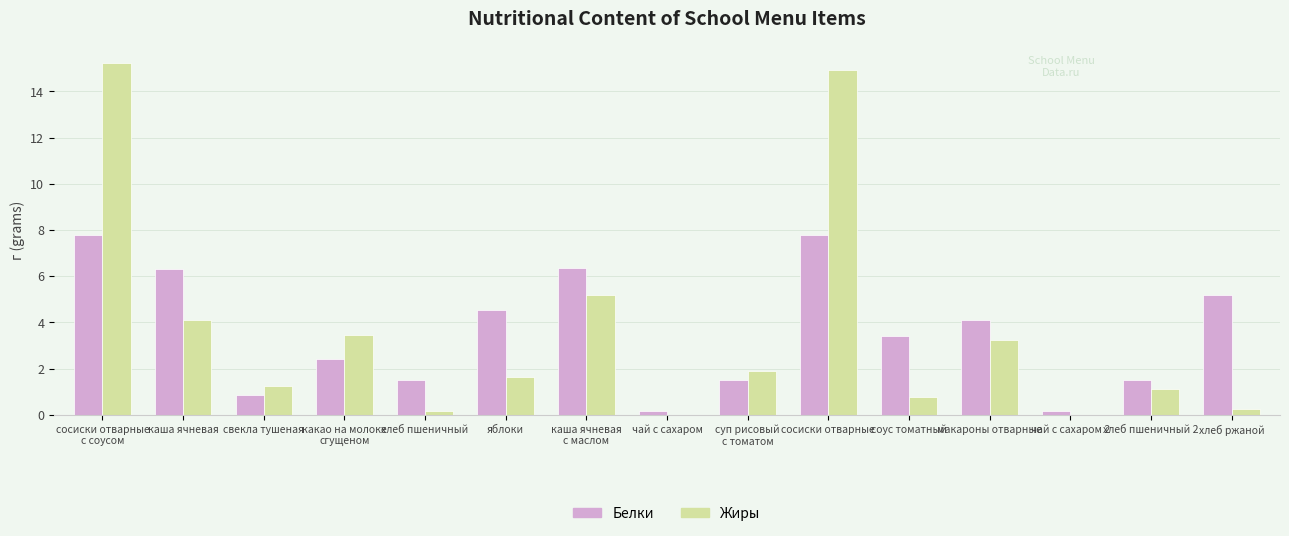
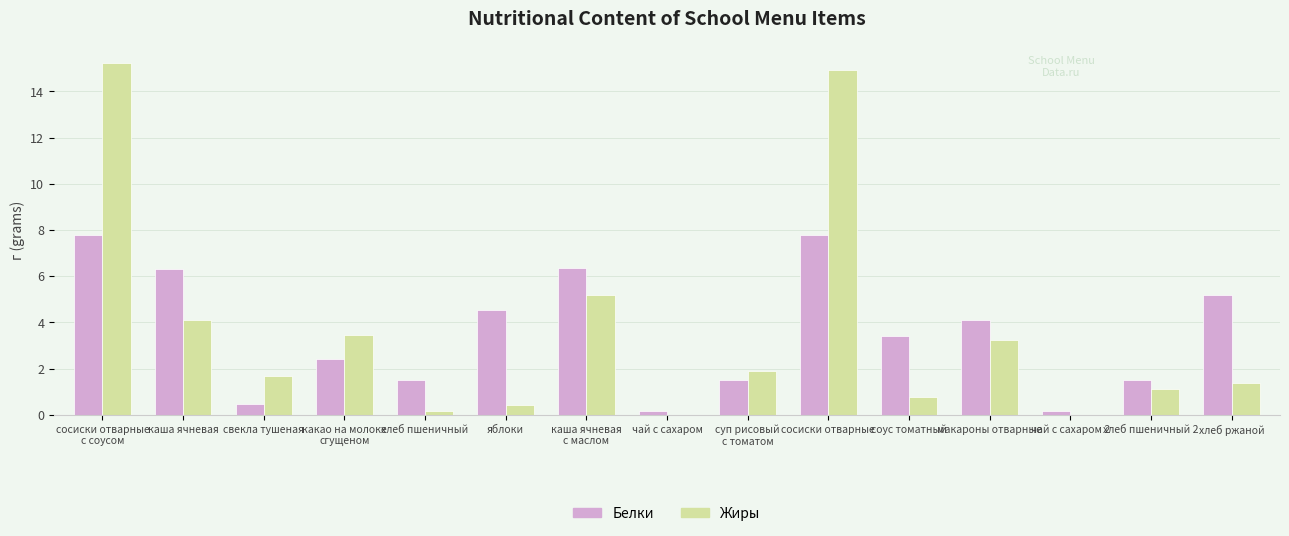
Белки, свекла тушеная: 0.8 -> 0.5
Жиры, свекла тушеная: 1.3 -> 1.7
Жиры, яблоки: 1.6 -> 0.4
Жиры, хлеб ржаной: 0.2 -> 1.4
